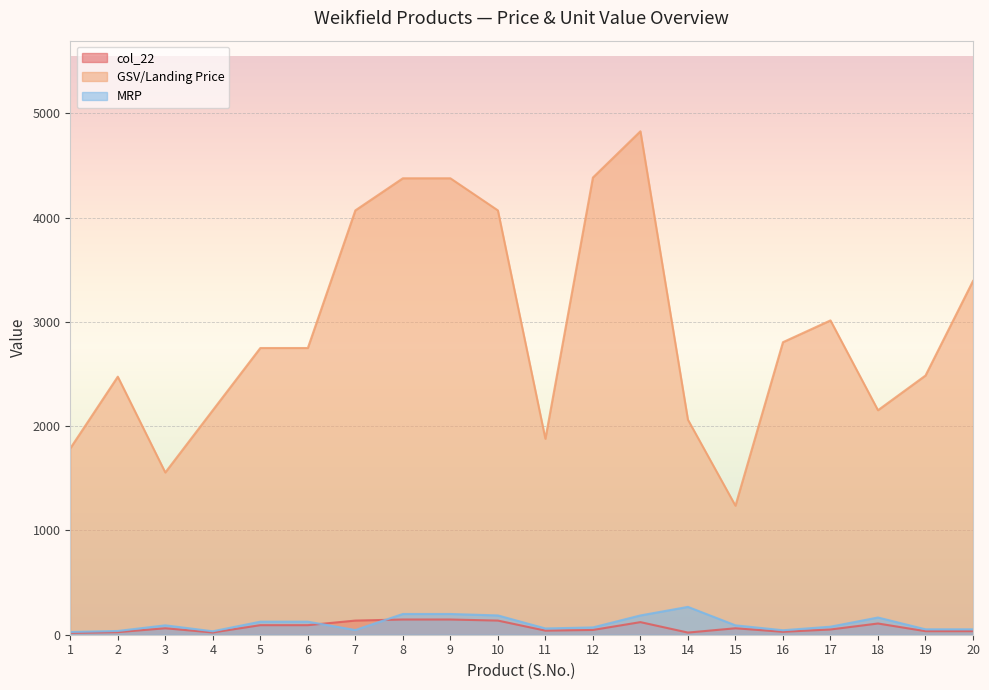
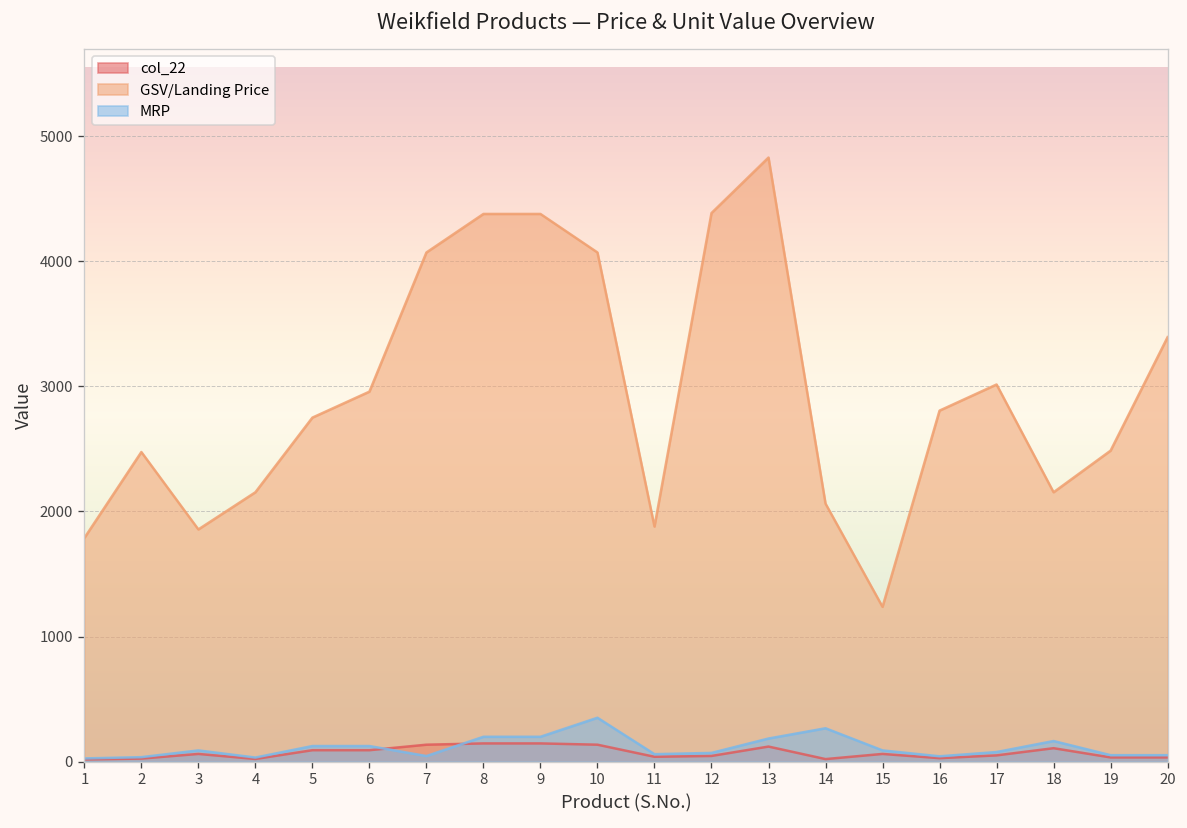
GSV/Landing Price, 3: 1560 -> 1860
GSV/Landing Price, 6: 2750 -> 2960
MRP, 10: 190 -> 350
